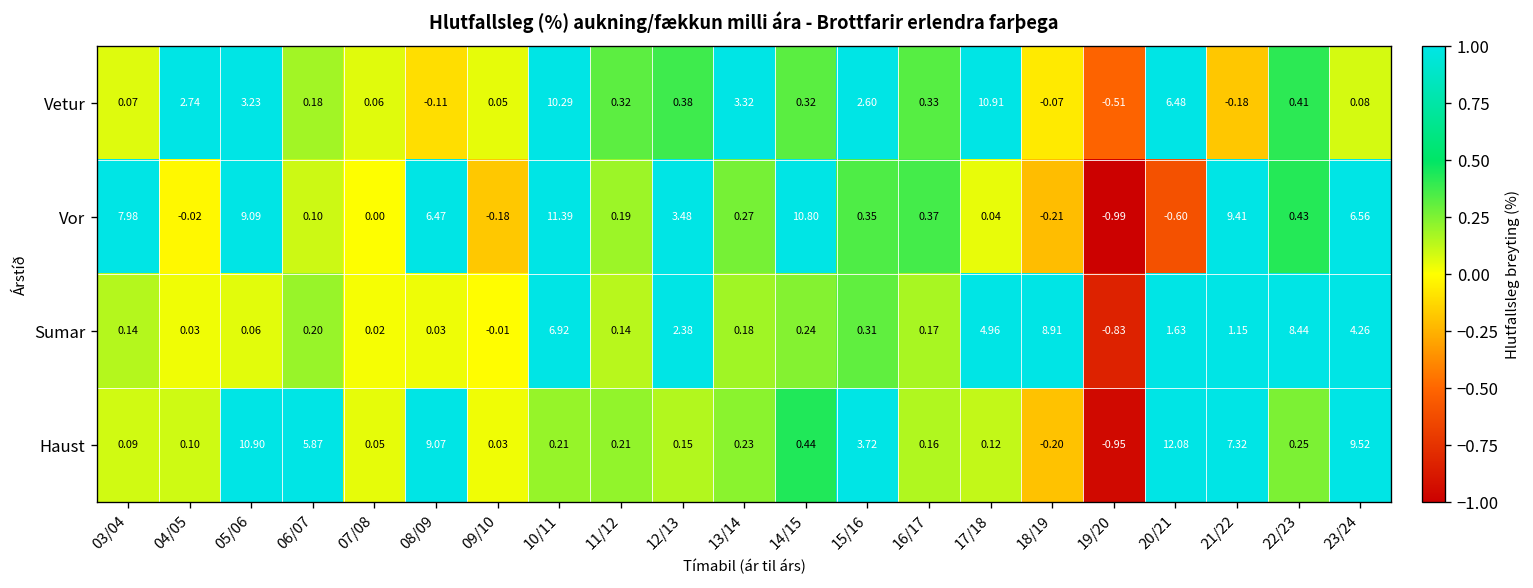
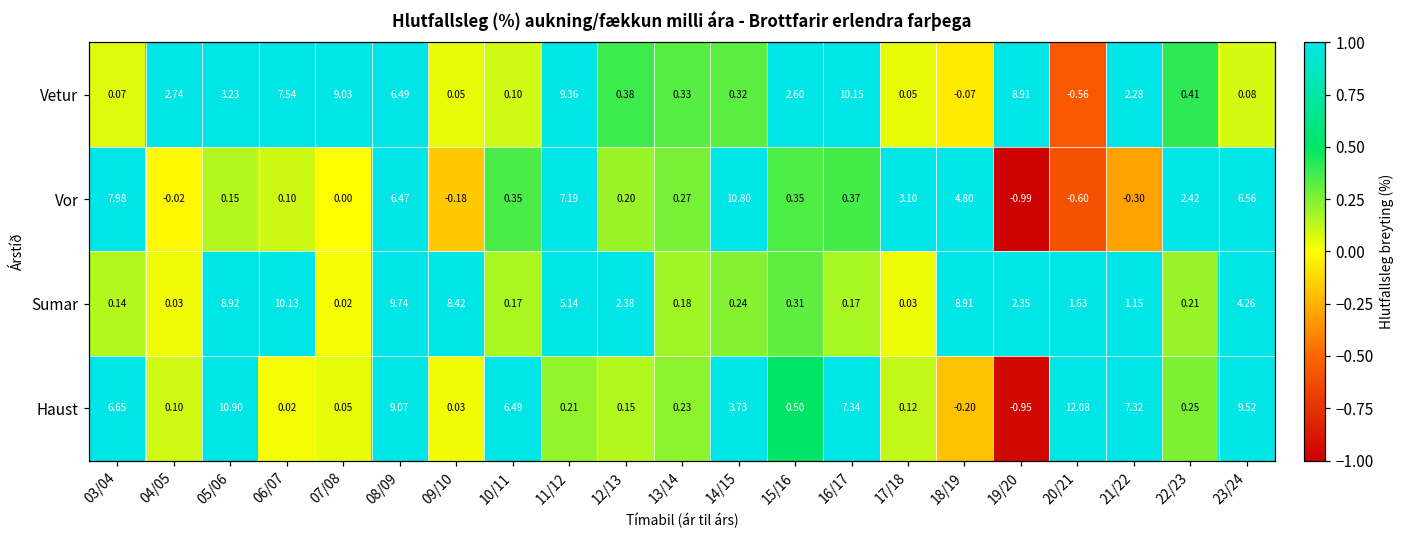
Vetur, 06/07: 0.18 -> 7.54
Vetur, 07/08: 0.06 -> 9.03
Vetur, 08/09: -0.11 -> 6.49
Vetur, 10/11: 10.29 -> 0.10
Vetur, 11/12: 0.32 -> 9.36
Vetur, 13/14: 3.32 -> 0.33
Vetur, 16/17: 0.33 -> 10.15
Vetur, 17/18: 10.91 -> 0.05
Vetur, 19/20: -0.51 -> 8.91
Vetur, 20/21: 6.48 -> -0.56
Vetur, 21/22: -0.18 -> 2.28
Vor, 05/06: 9.09 -> 0.15
Vor, 10/11: 11.39 -> 0.35
Vor, 11/12: 0.19 -> 7.19
Vor, 12/13: 3.48 -> 0.20
Vor, 17/18: 0.04 -> 3.10
Vor, 18/19: -0.21 -> 4.80
Vor, 21/22: 9.41 -> -0.30
Vor, 22/23: 0.43 -> 2.42
Sumar, 05/06: 0.06 -> 8.92
Sumar, 06/07: 0.20 -> 10.13
Sumar, 08/09: 0.03 -> 9.74
Sumar, 09/10: -0.01 -> 8.42
Sumar, 10/11: 6.92 -> 0.17
Sumar, 11/12: 0.14 -> 5.14
Sumar, 17/18: 4.96 -> 0.03
Sumar, 19/20: -0.83 -> 2.35
Sumar, 22/23: 8.44 -> 0.21
Haust, 03/04: 0.09 -> 6.65
Haust, 06/07: 5.87 -> 0.02
Haust, 10/11: 0.21 -> 6.49
Haust, 14/15: 0.44 -> 3.73
Haust, 15/16: 3.72 -> 0.50
Haust, 16/17: 0.16 -> 7.34
